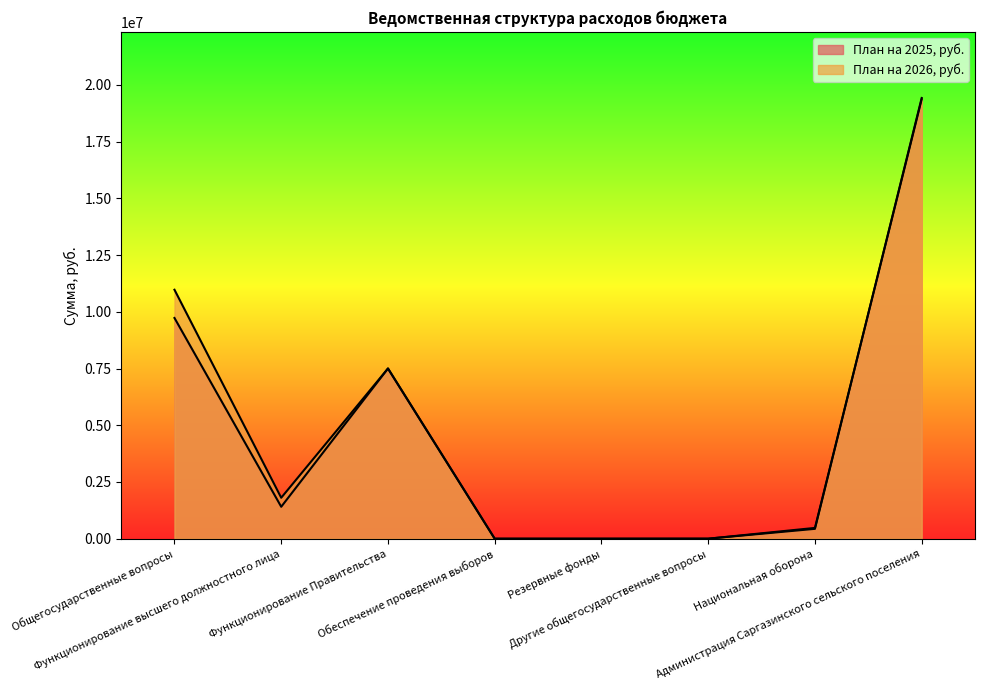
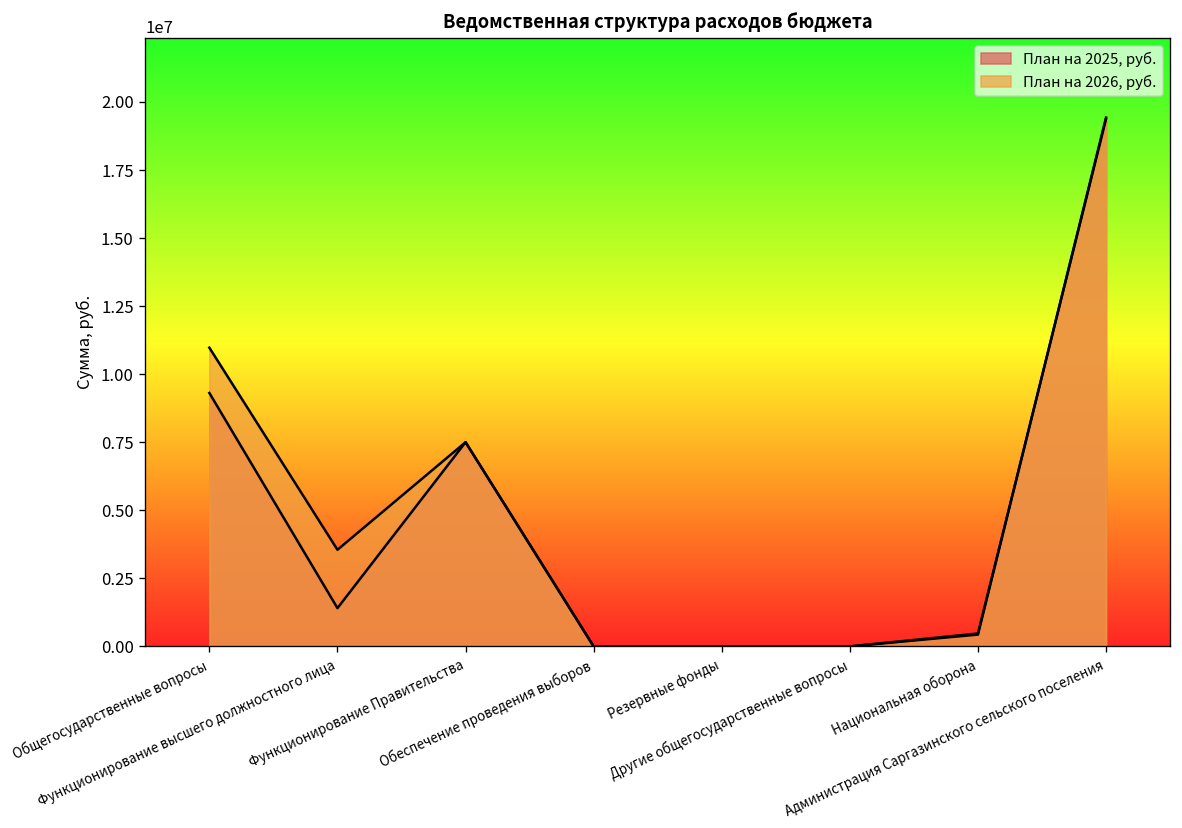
План на 2025, руб., Общегосударственные вопросы: 9700000 -> 9300000
План на 2026, руб., Функционирование высшего должностного лица: 1800000 -> 3600000
